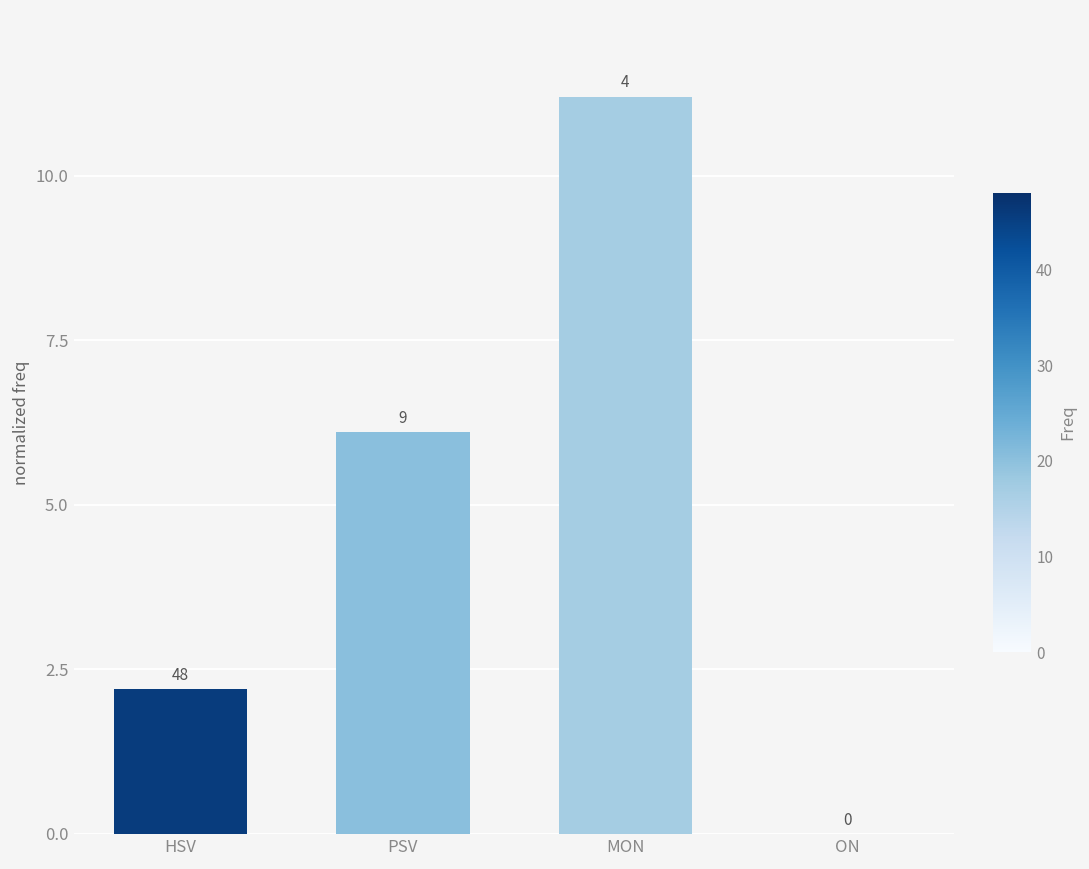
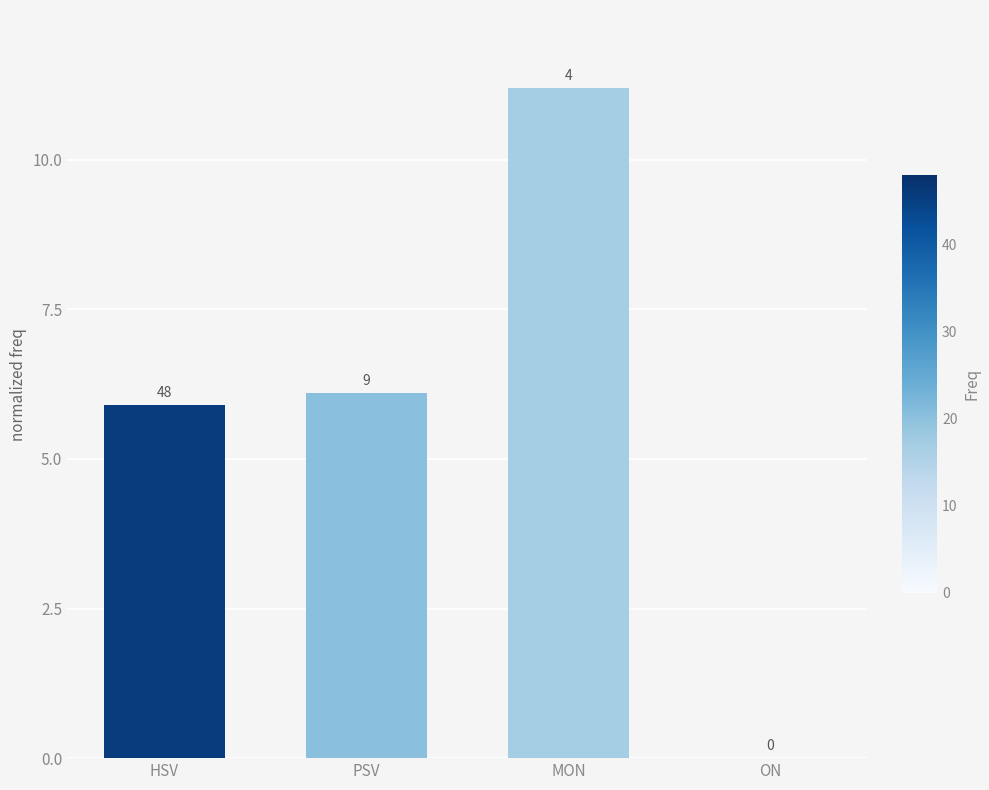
HSV: 2.2 -> 5.9
